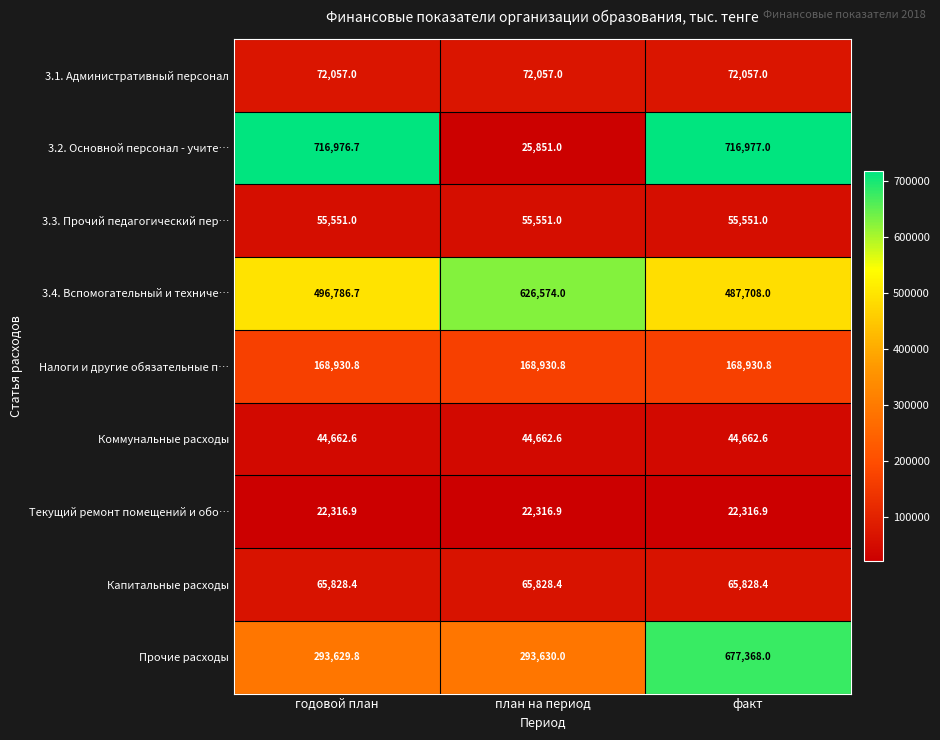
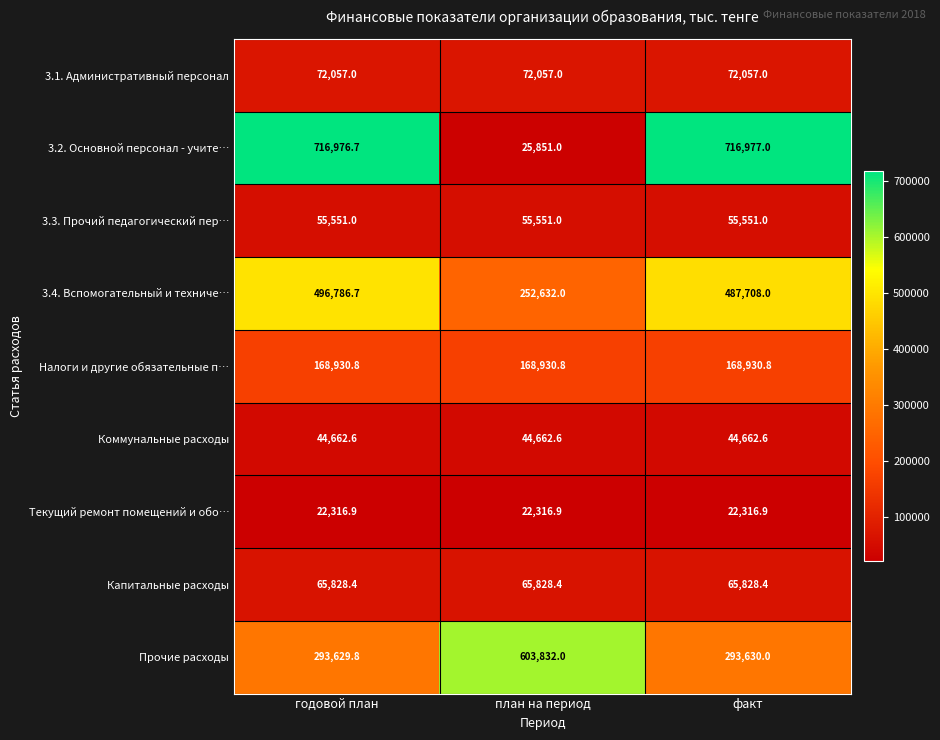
3.4. Вспомогательный и техниче…, план на период: 626,574.0 -> 252,632.0
Прочие расходы, план на период: 293,630.0 -> 603,832.0
Прочие расходы, факт: 677,368.0 -> 293,630.0
